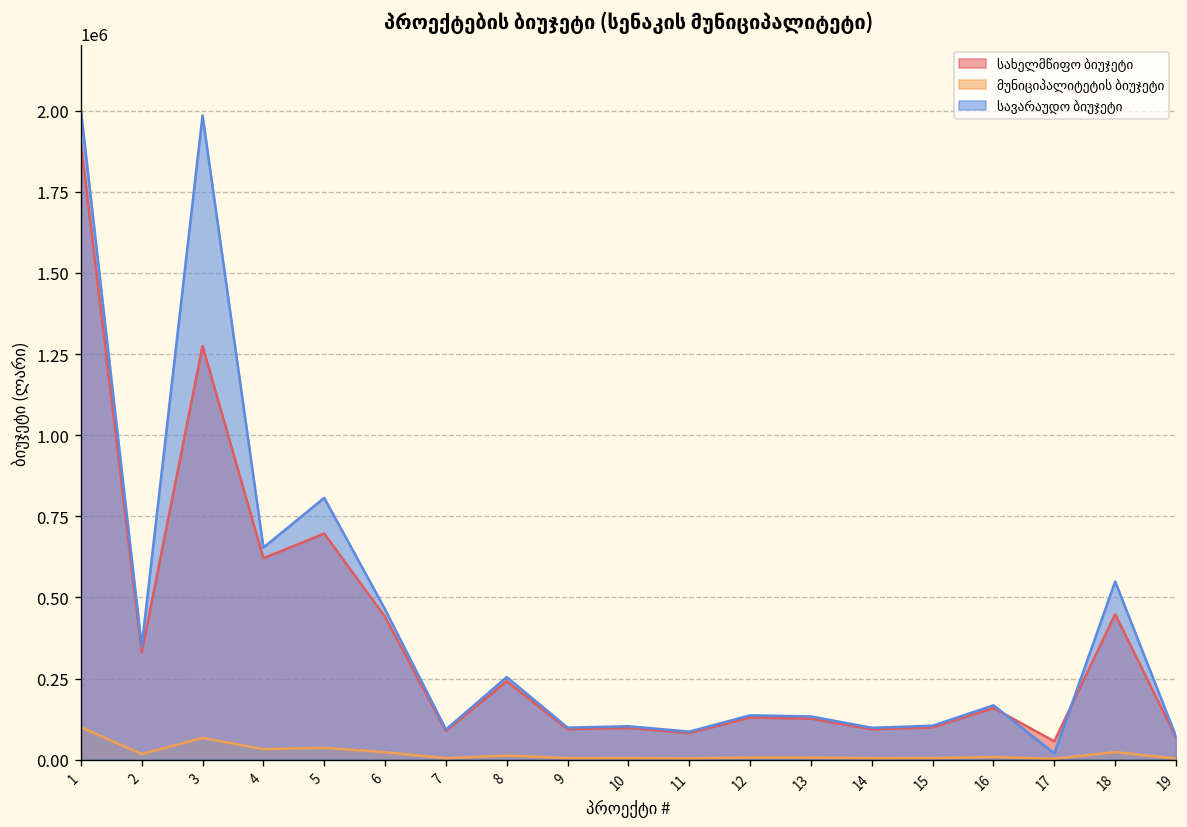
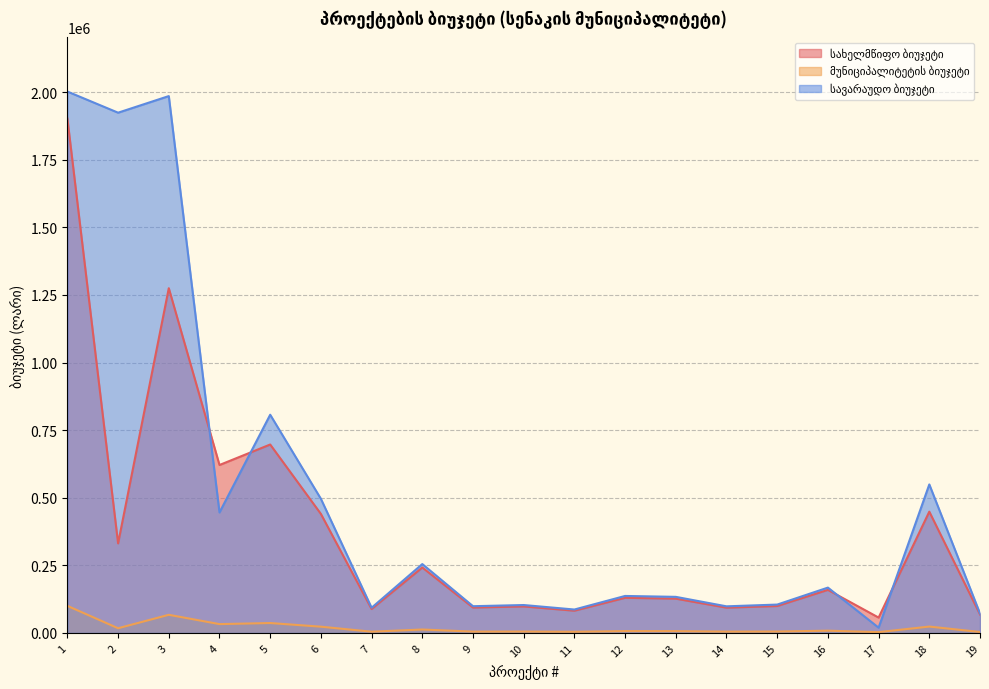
სავარაუდო ბიუჯეტი, 2: 350000 -> 1920000
სავარაუდო ბიუჯეტი, 4: 650000 -> 450000
სავარაუდო ბიუჯეტი, 6: 460000 -> 500000
